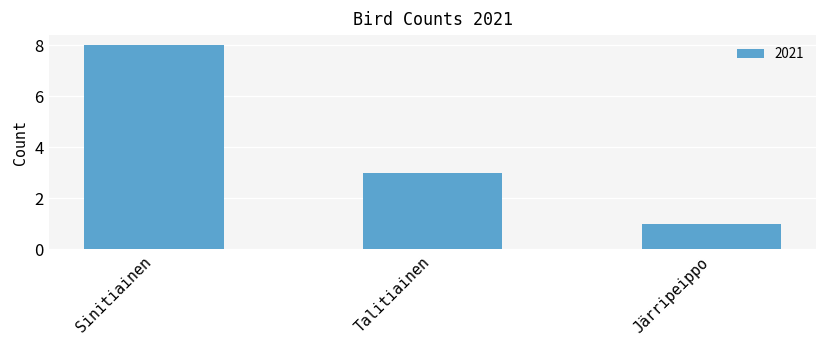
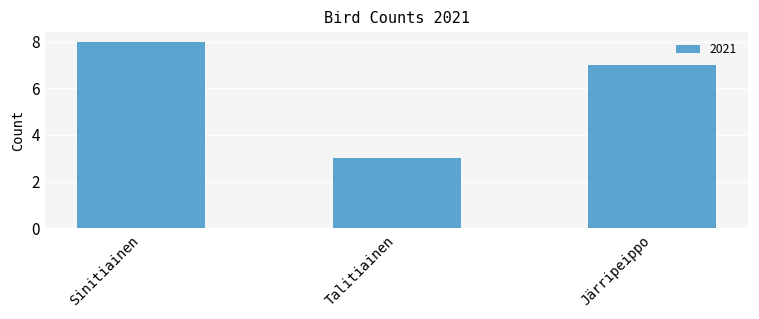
Järripeippo: 1 -> 7
